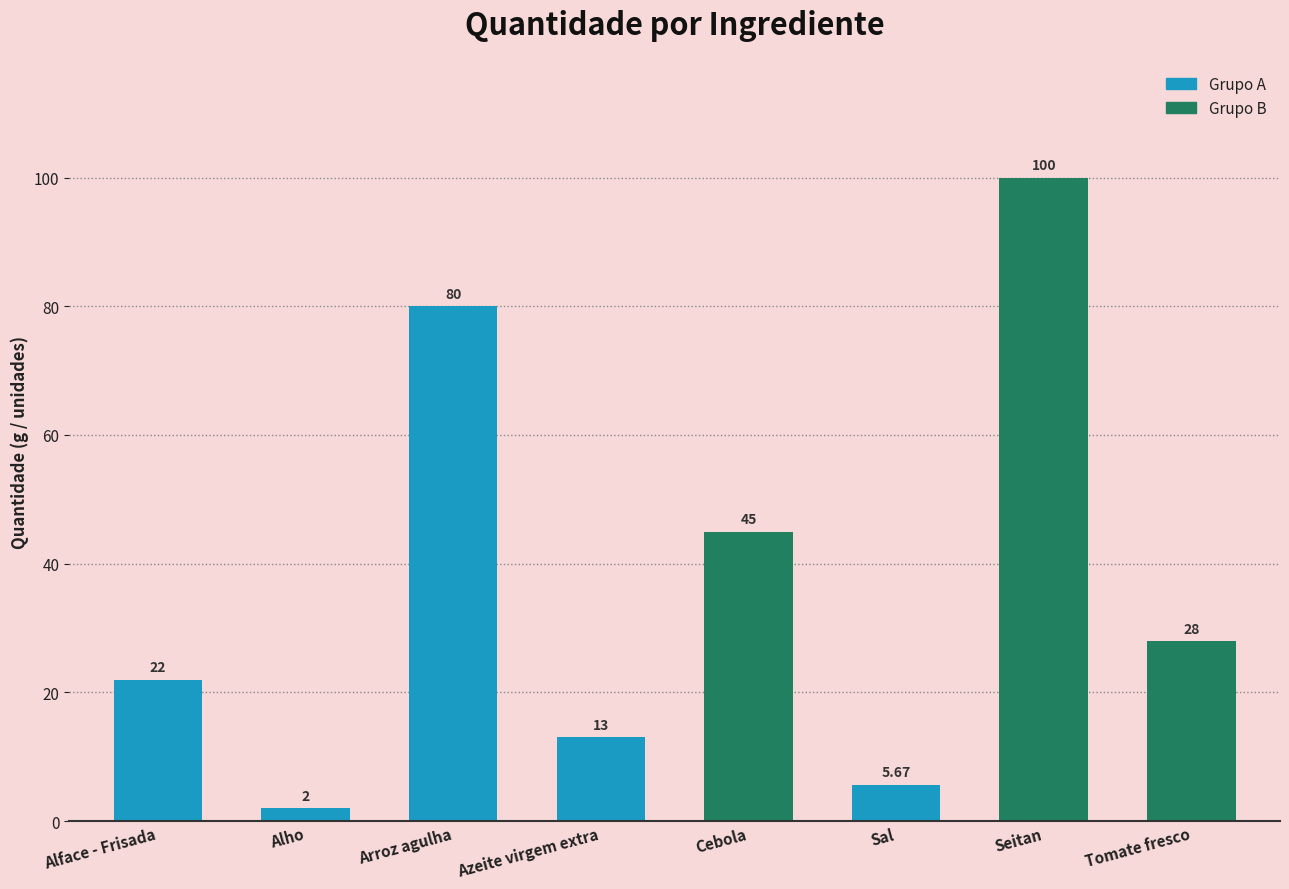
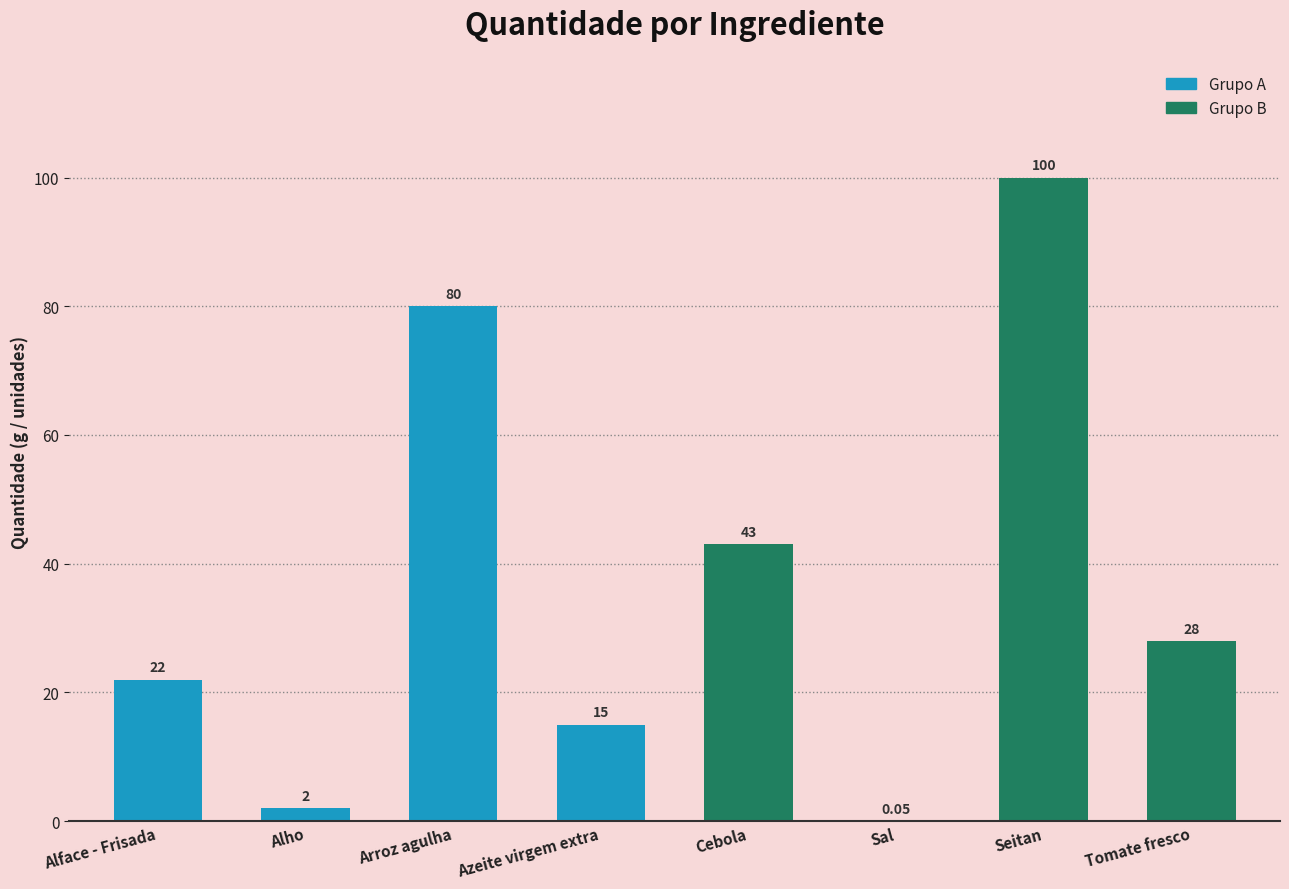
Azeite virgem extra: 13 -> 15
Cebola: 45 -> 43
Sal: 5.67 -> 0.05
